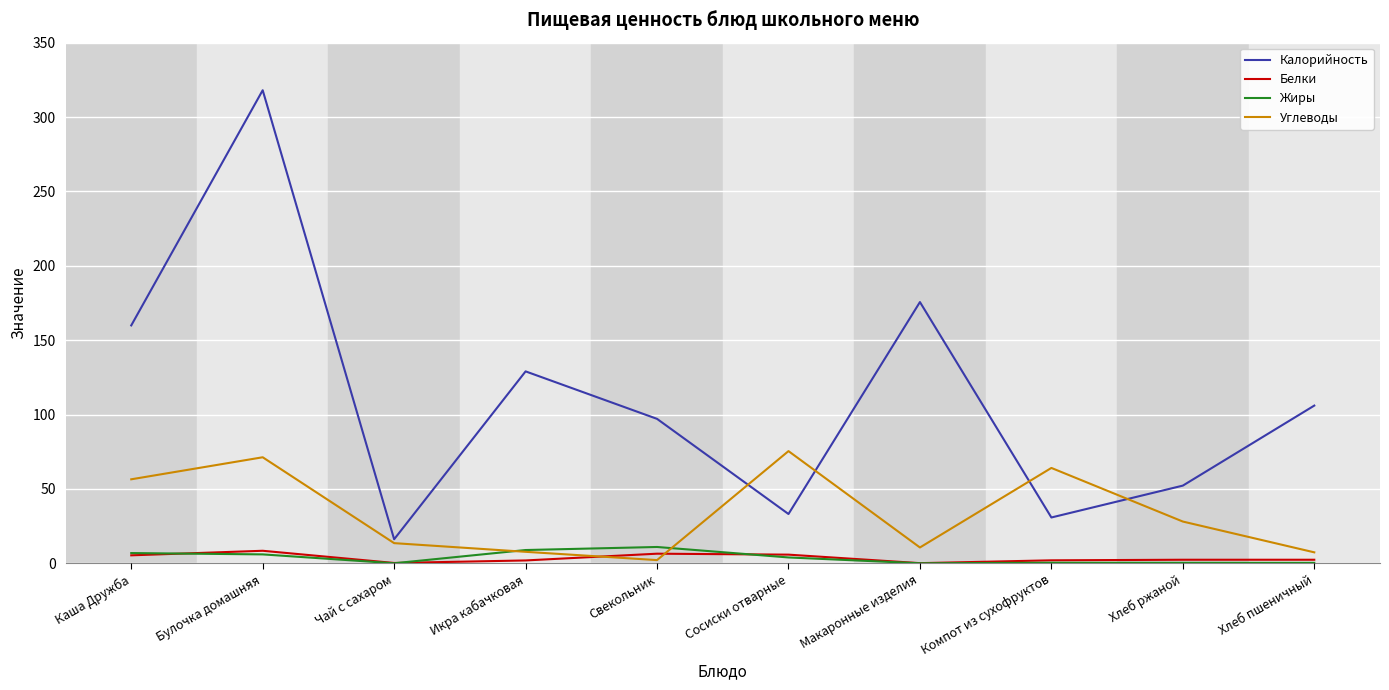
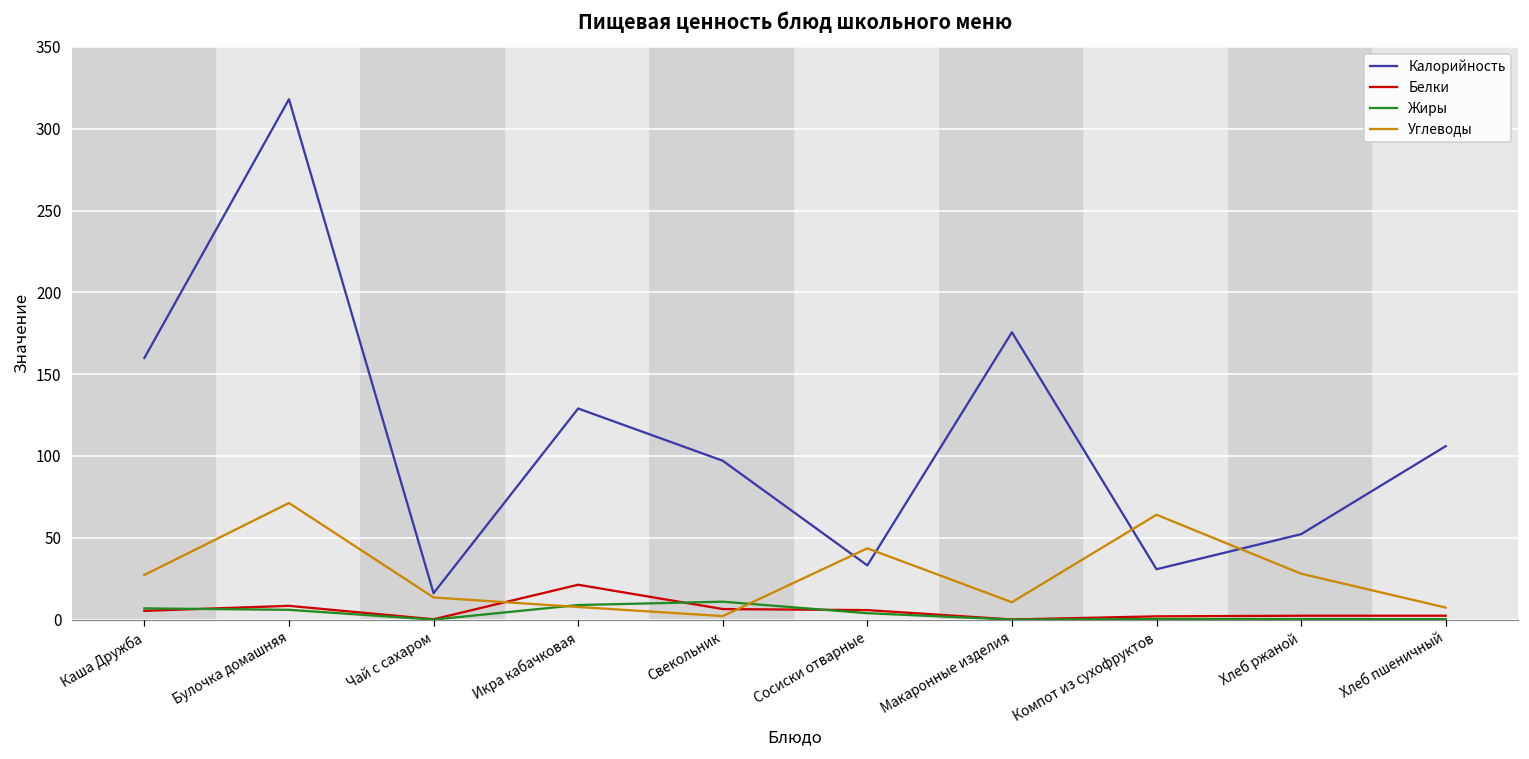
Углеводы, Каша Дружба: 56 -> 27
Белки, Икра кабачковая: 2 -> 21
Углеводы, Сосиски отварные: 75 -> 44
